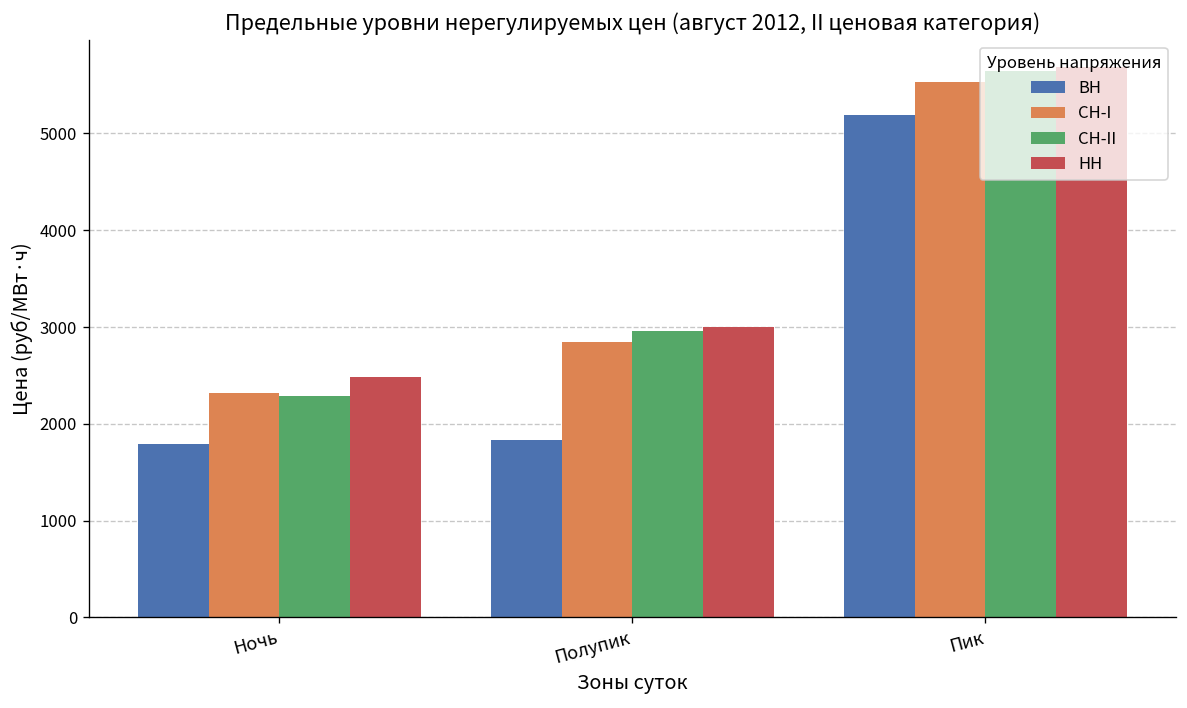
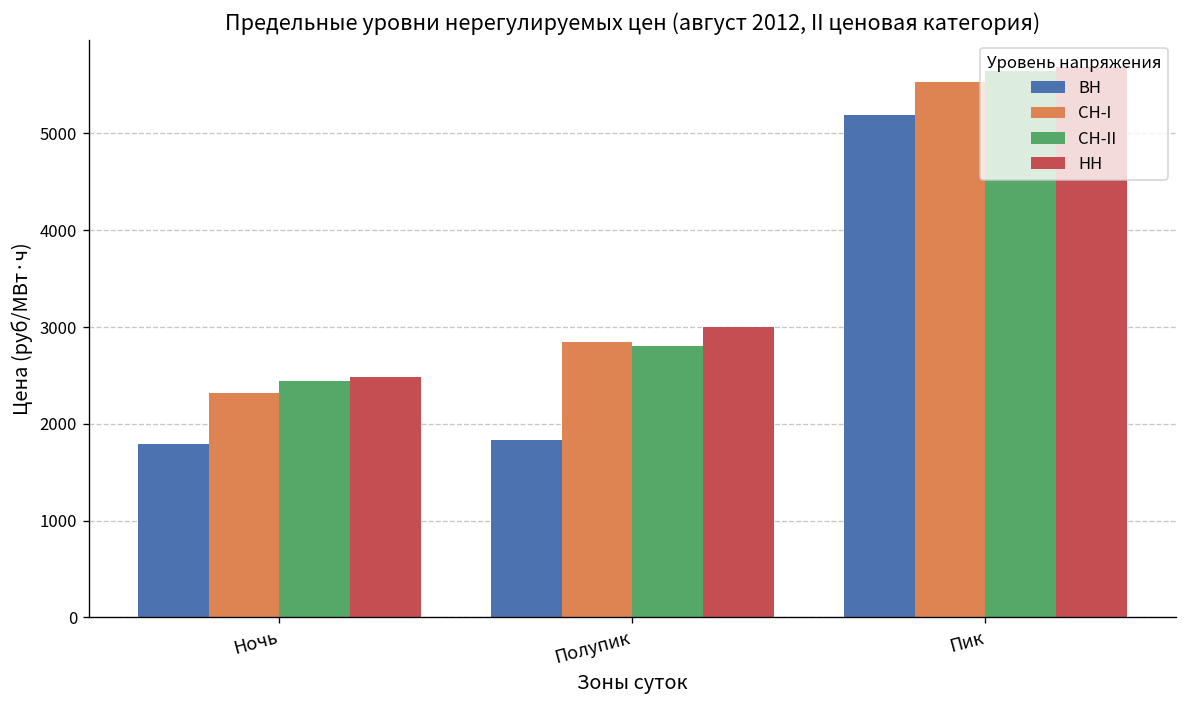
CH-II, Ночь: 2300 -> 2400
CH-II, Полупик: 3000 -> 2800
